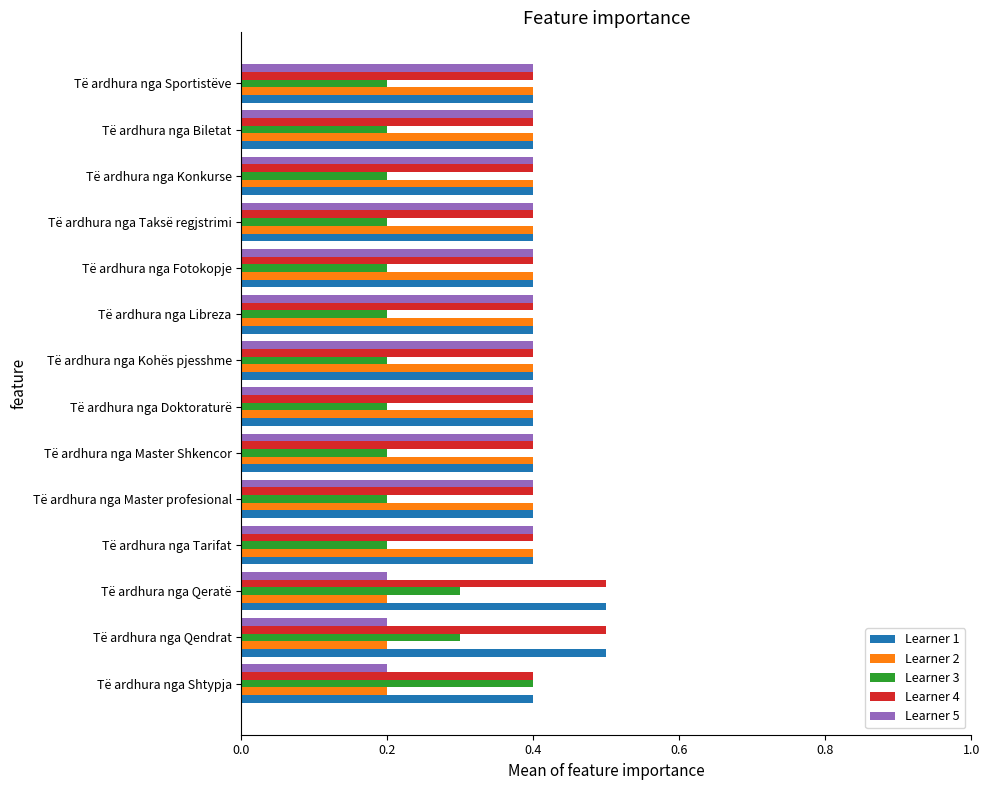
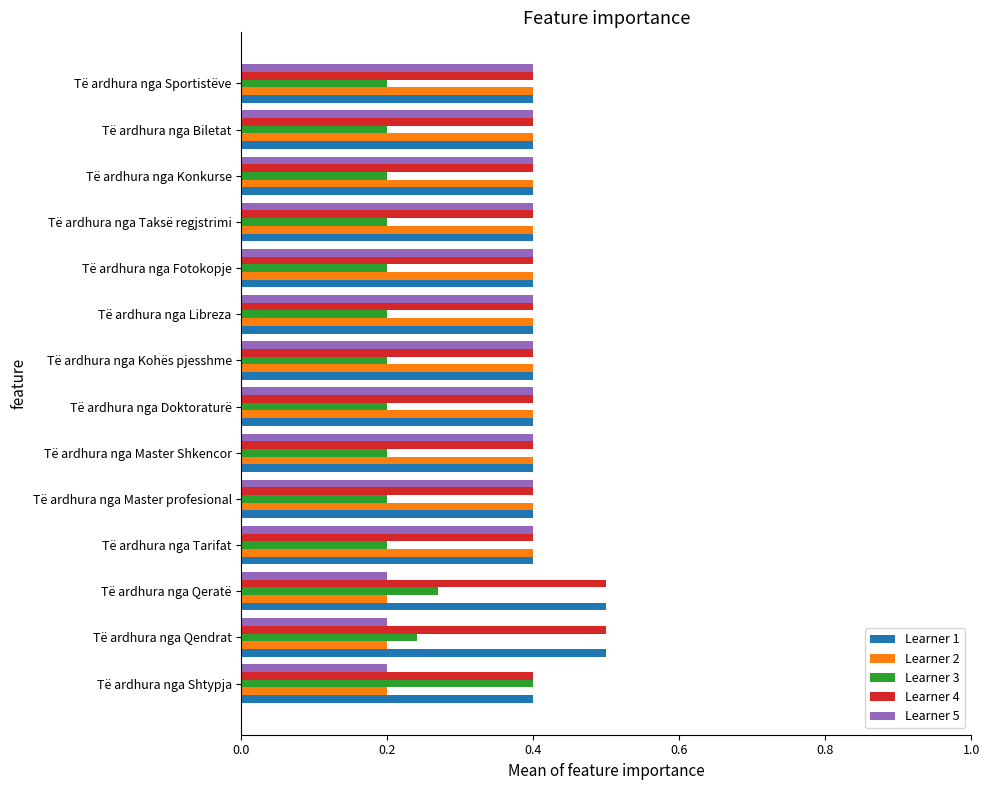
Learner 3, Të ardhura nga Qeratë: 0.30 -> 0.27
Learner 3, Të ardhura nga Qendrat: 0.30 -> 0.24
